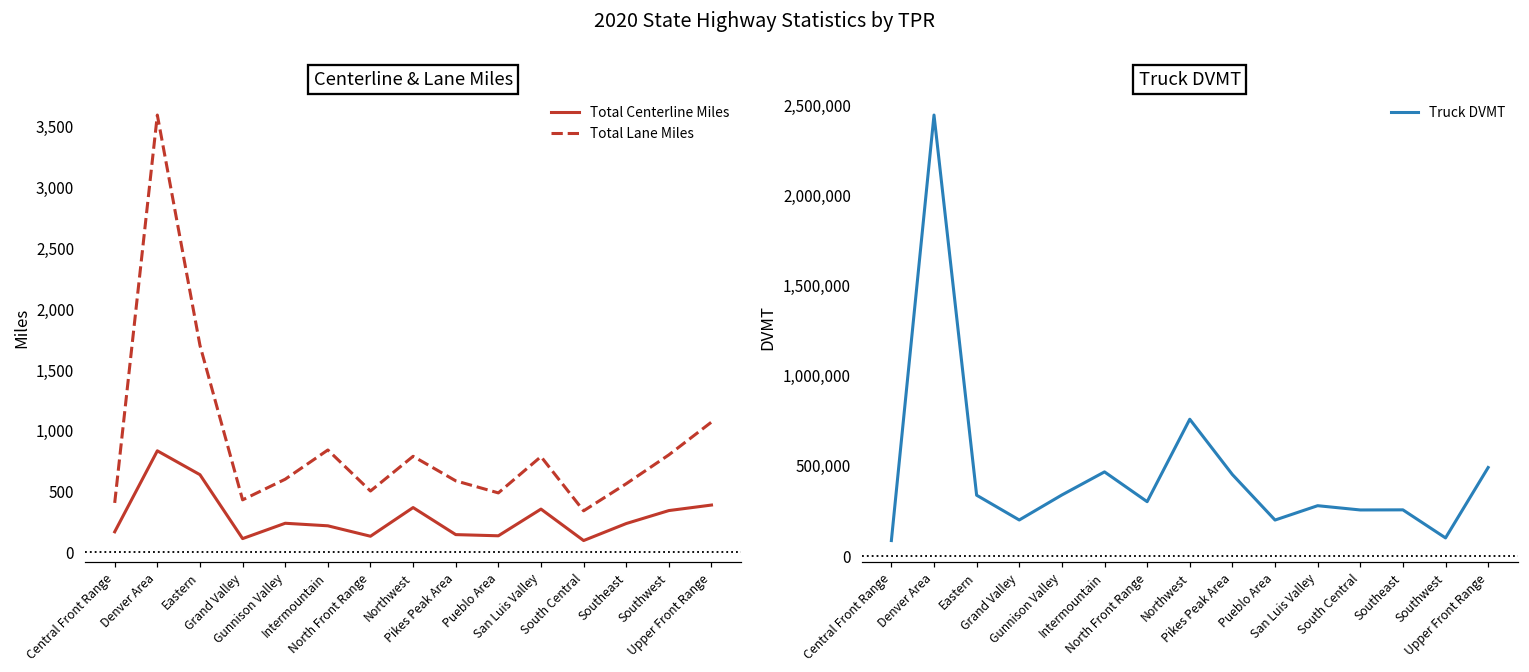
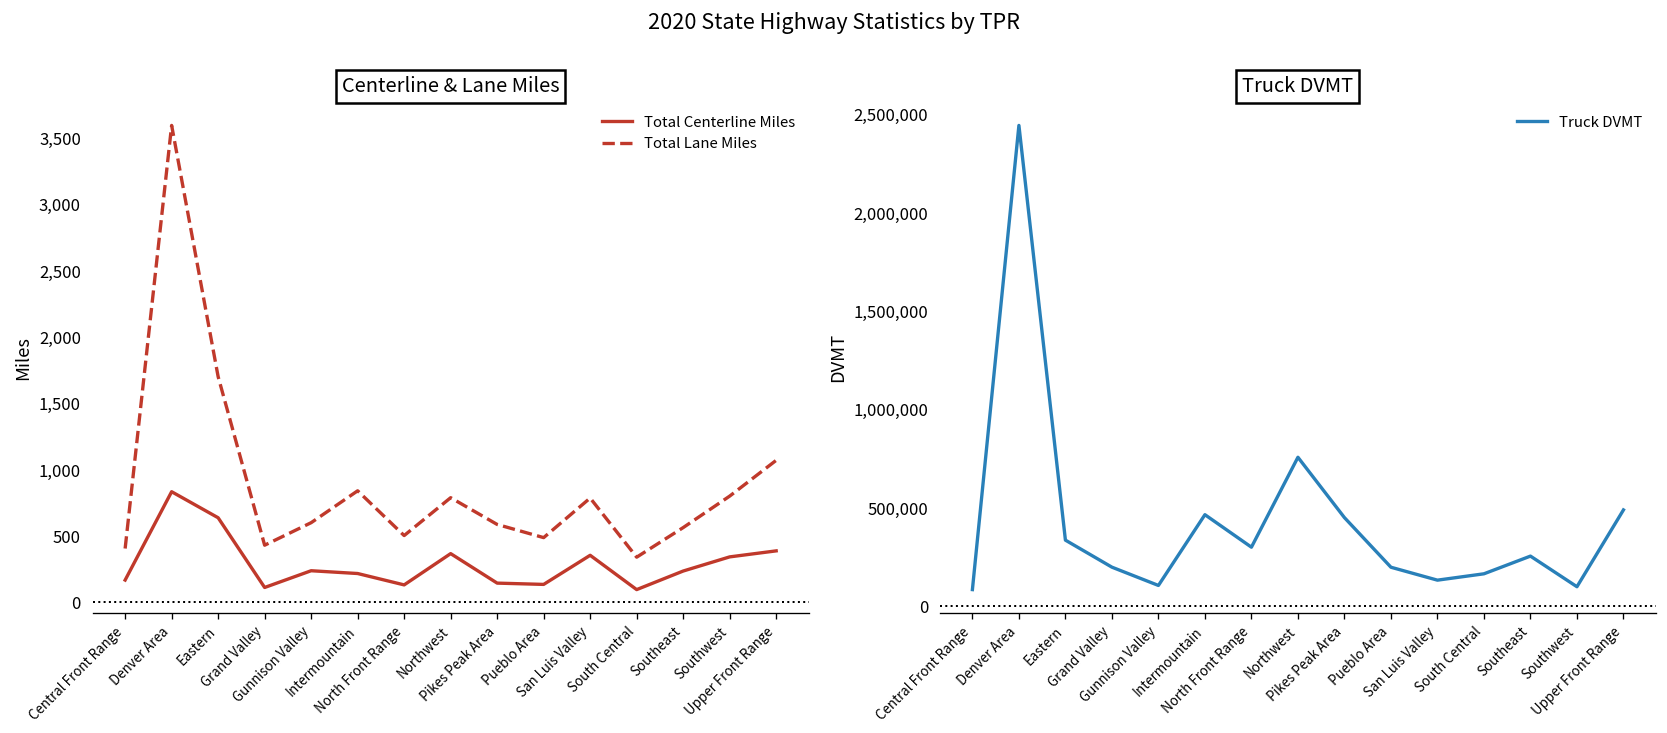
Truck DVMT, Gunnison Valley: 340,000 -> 110,000
Truck DVMT, San Luis Valley: 280,000 -> 130,000
Truck DVMT, South Central: 260,000 -> 170,000
